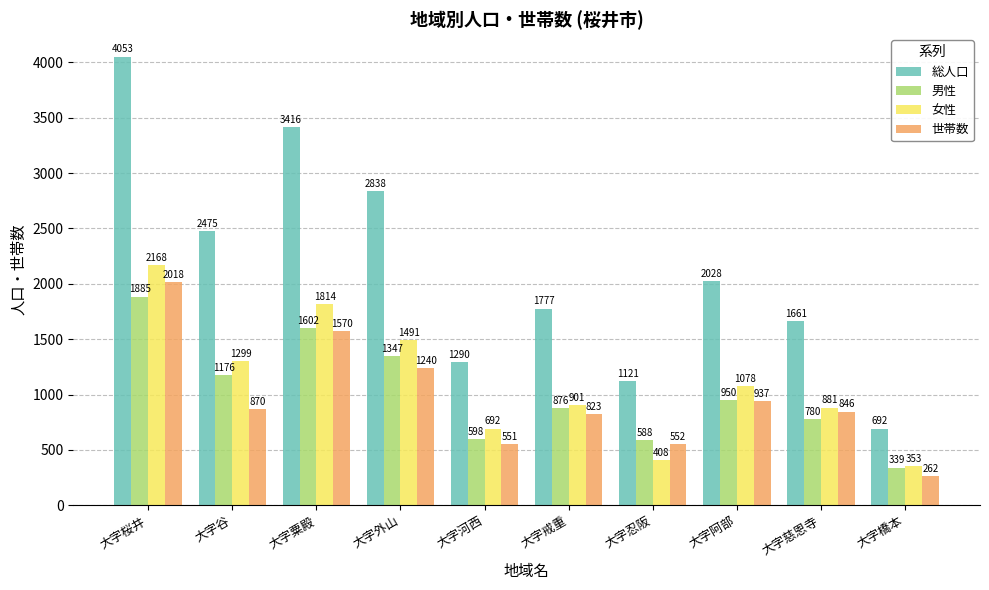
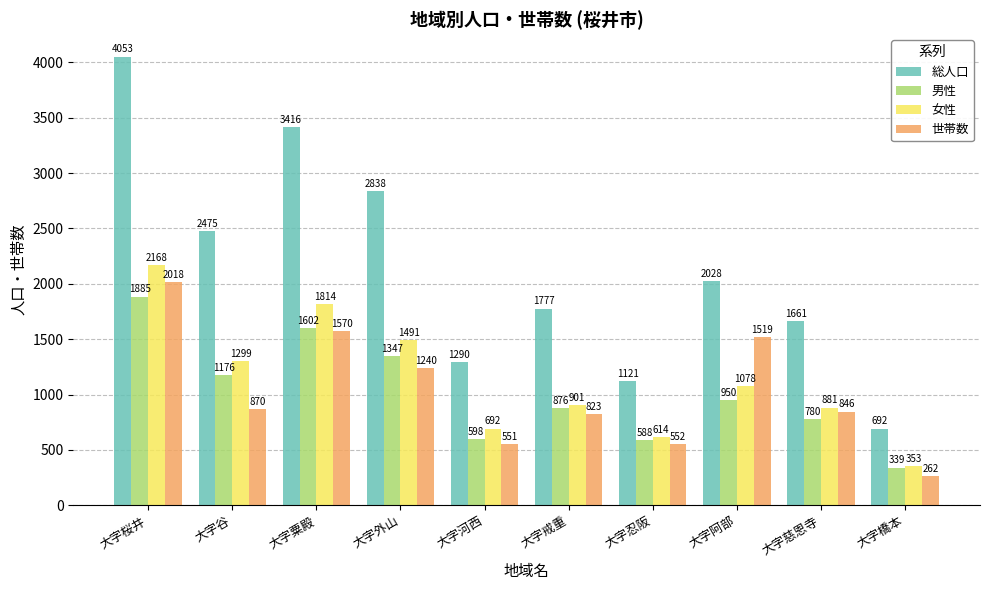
女性, 大字忍阪: 408 -> 614
世帯数, 大字阿部: 937 -> 1519
